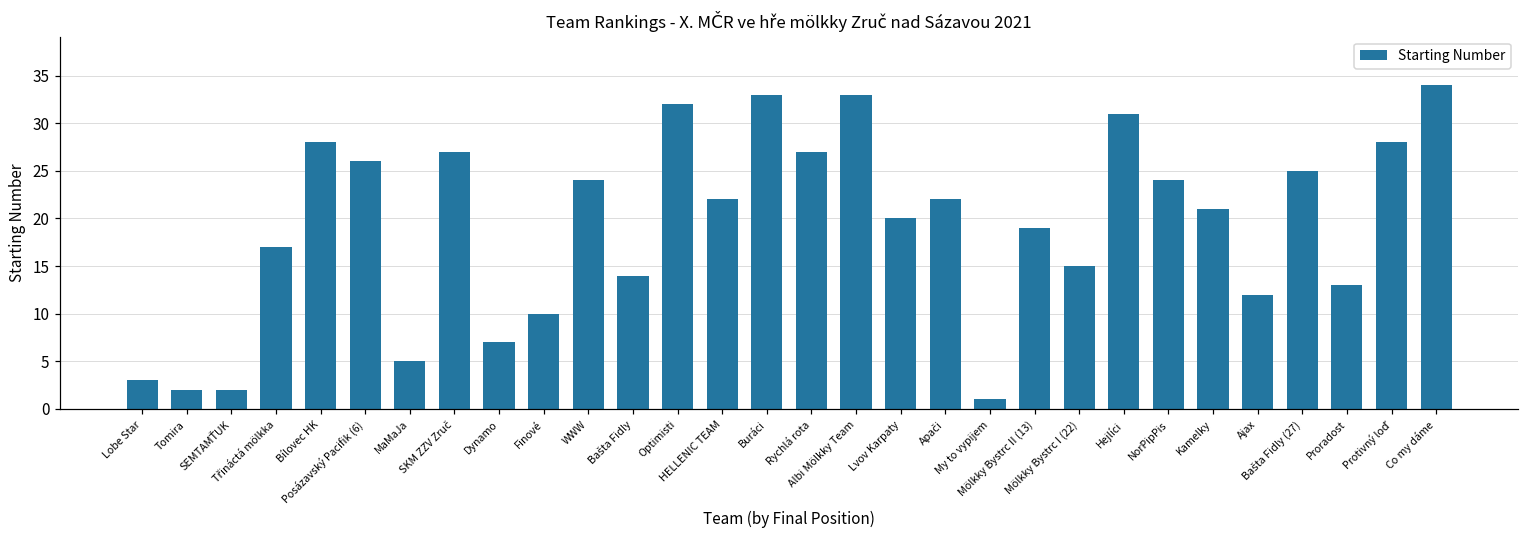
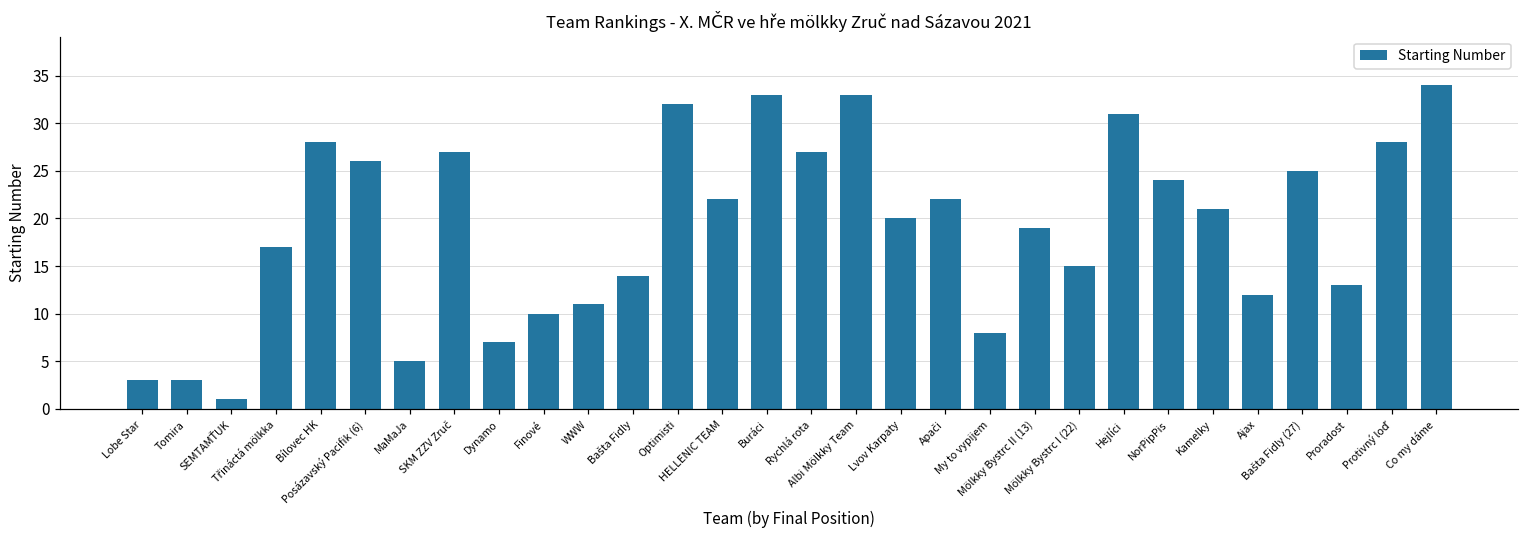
Tomira: 2 -> 3
SEMTAMŤUK: 2 -> 1
WWW: 24 -> 11
My to vypijem: 1 -> 8
